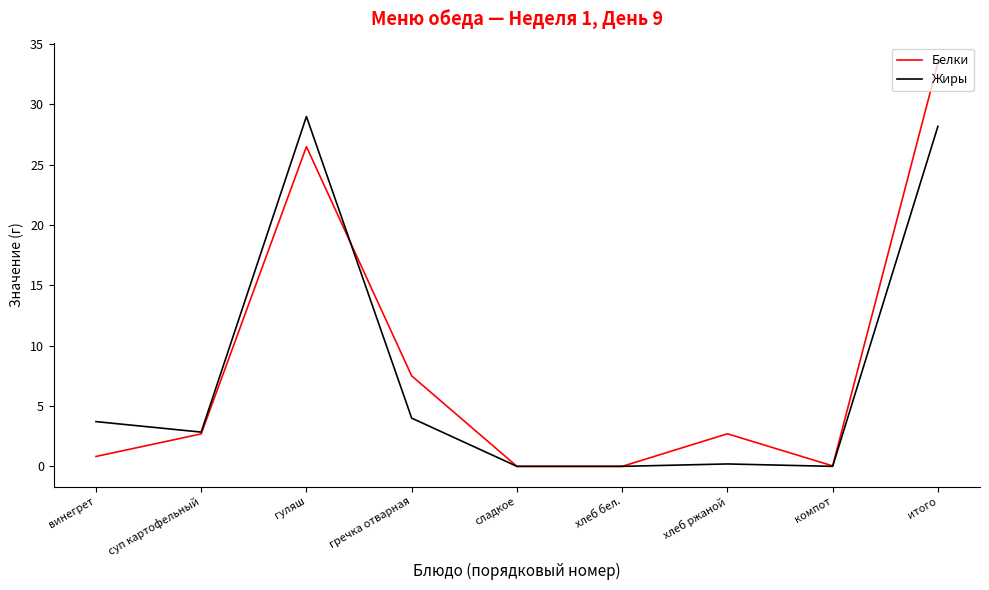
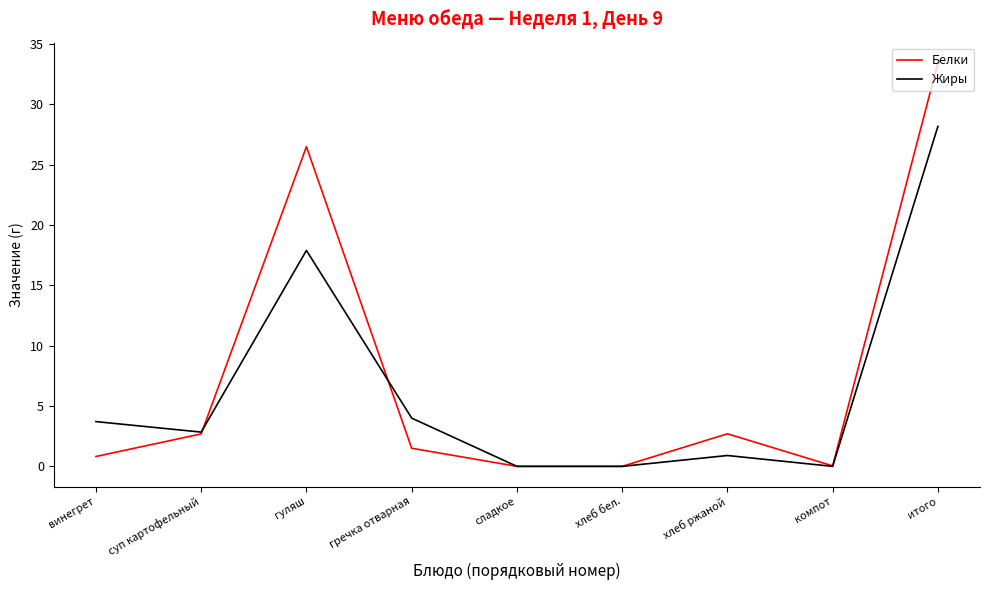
Жиры, гуляш: 29.0 -> 17.9
Белки, гречка отварная: 7.5 -> 1.5
Жиры, хлеб ржаной: 0.2 -> 0.9
